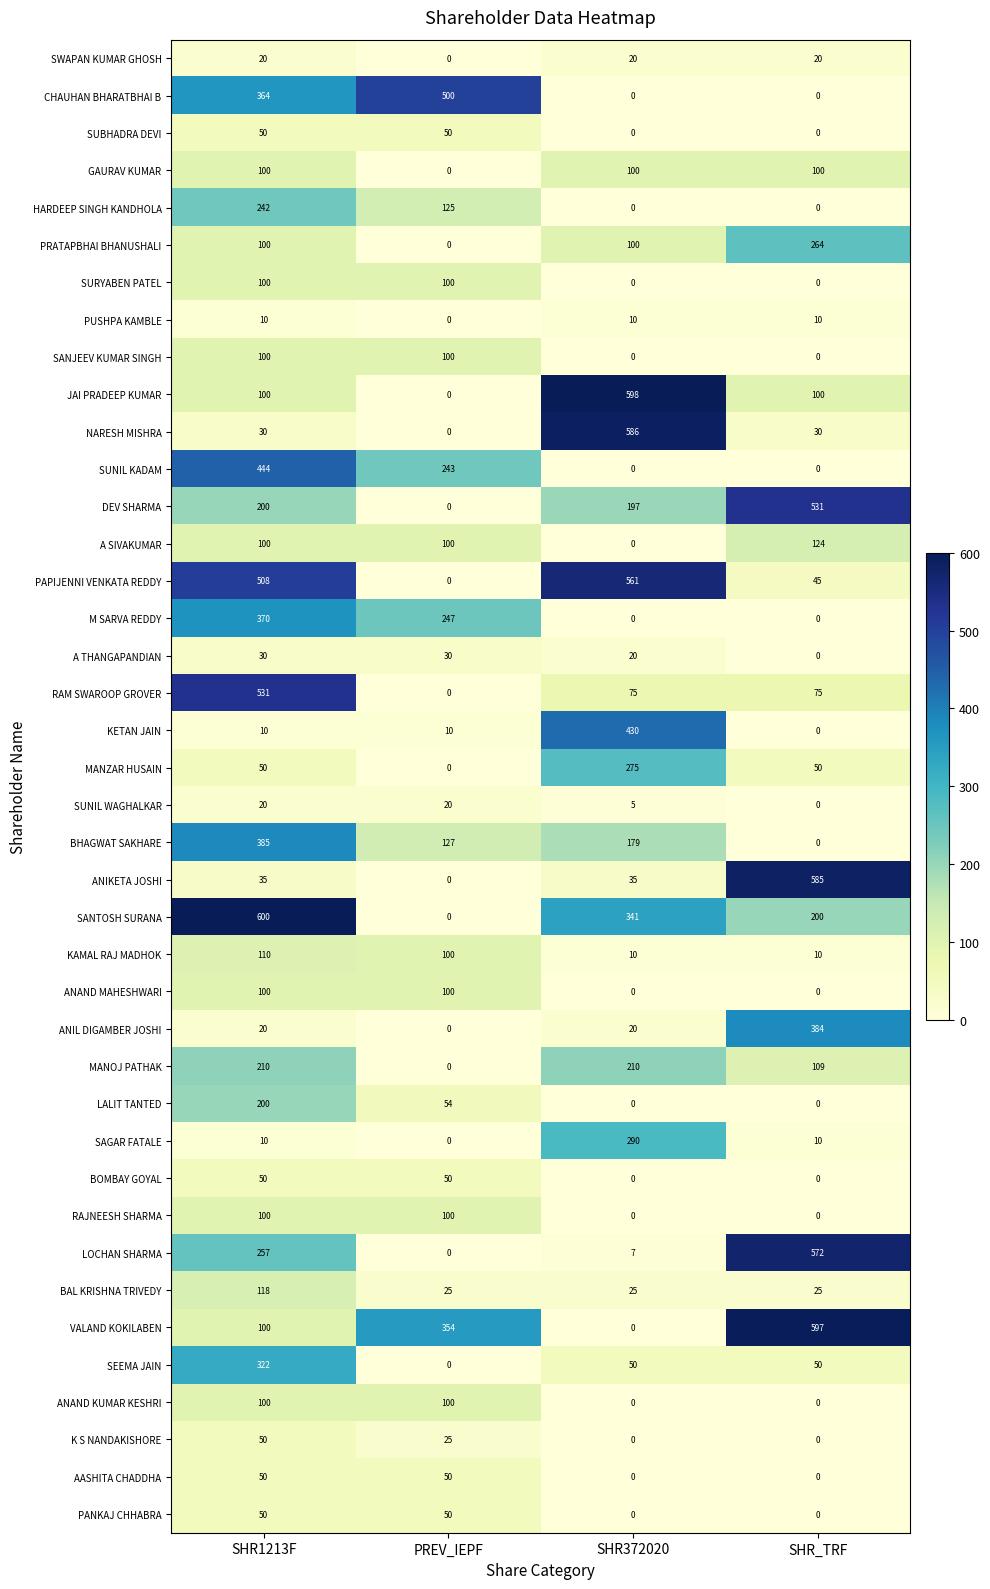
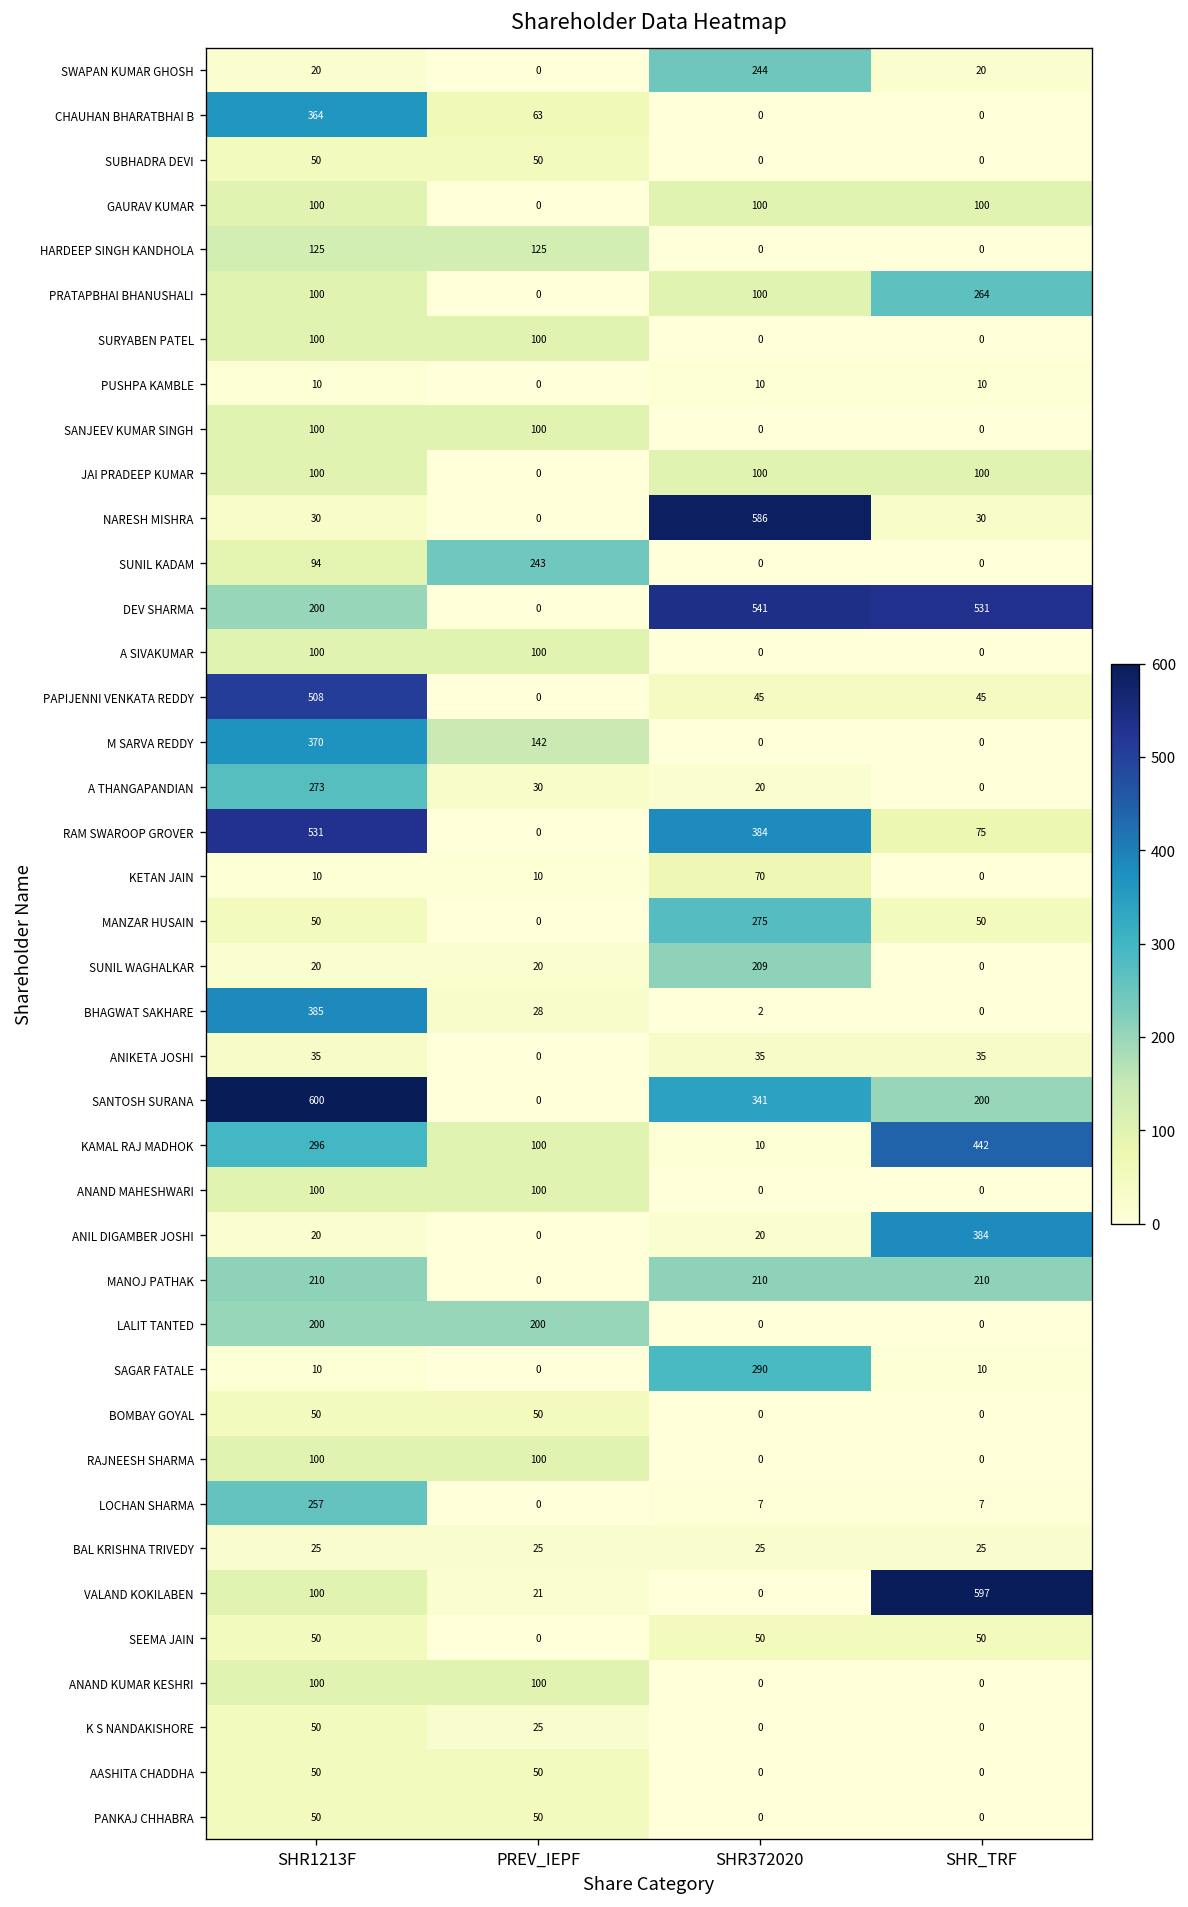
SWAPAN KUMAR GHOSH, SHR372020: 20 -> 244
CHAUHAN BHARATBHAI B, PREV_IEPF: 500 -> 63
HARDEEP SINGH KANDHOLA, SHR1213F: 242 -> 125
JAI PRADEEP KUMAR, SHR372020: 598 -> 100
SUNIL KADAM, SHR1213F: 444 -> 94
DEV SHARMA, SHR372020: 197 -> 541
A SIVAKUMAR, SHR_TRF: 124 -> 0
PAPIJENNI VENKATA REDDY, SHR372020: 561 -> 45
M SARVA REDDY, PREV_IEPF: 247 -> 142
A THANGAPANDIAN, SHR1213F: 30 -> 273
RAM SWAROOP GROVER, SHR372020: 75 -> 384
KETAN JAIN, SHR372020: 430 -> 70
SUNIL WAGHALKAR, SHR372020: 5 -> 209
BHAGWAT SAKHARE, PREV_IEPF: 127 -> 28
BHAGWAT SAKHARE, SHR372020: 179 -> 2
ANIKETA JOSHI, SHR_TRF: 585 -> 35
KAMAL RAJ MADHOK, SHR1213F: 110 -> 296
KAMAL RAJ MADHOK, SHR_TRF: 10 -> 442
MANOJ PATHAK, SHR_TRF: 109 -> 210
LALIT TANTED, PREV_IEPF: 54 -> 200
LOCHAN SHARMA, SHR_TRF: 572 -> 7
BAL KRISHNA TRIVEDY, SHR1213F: 118 -> 25
VALAND KOKILABEN, PREV_IEPF: 354 -> 21
SEEMA JAIN, SHR1213F: 322 -> 50
